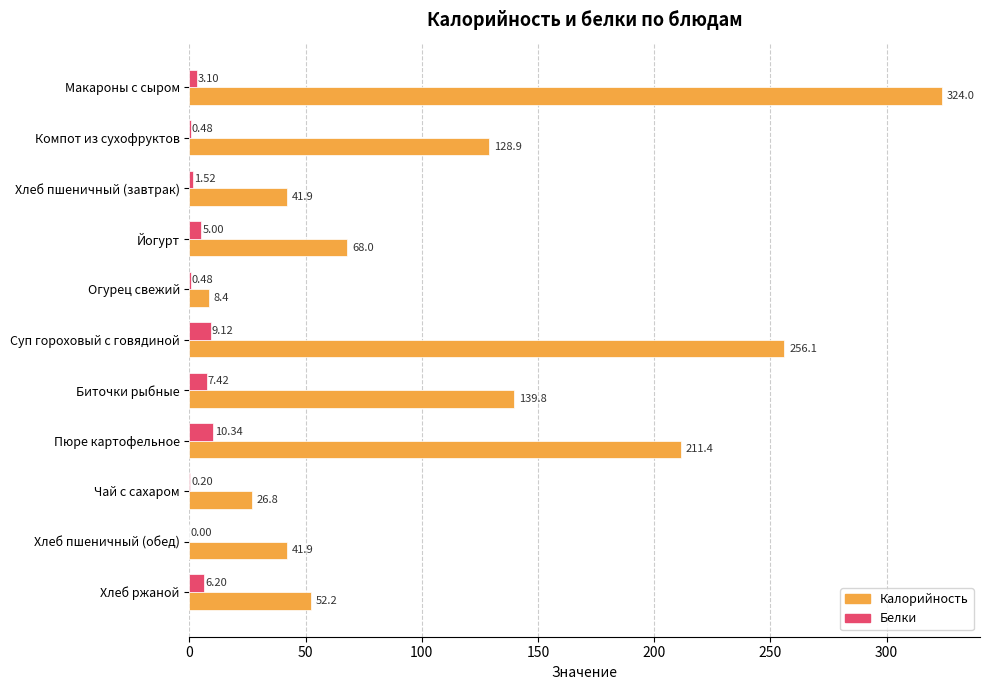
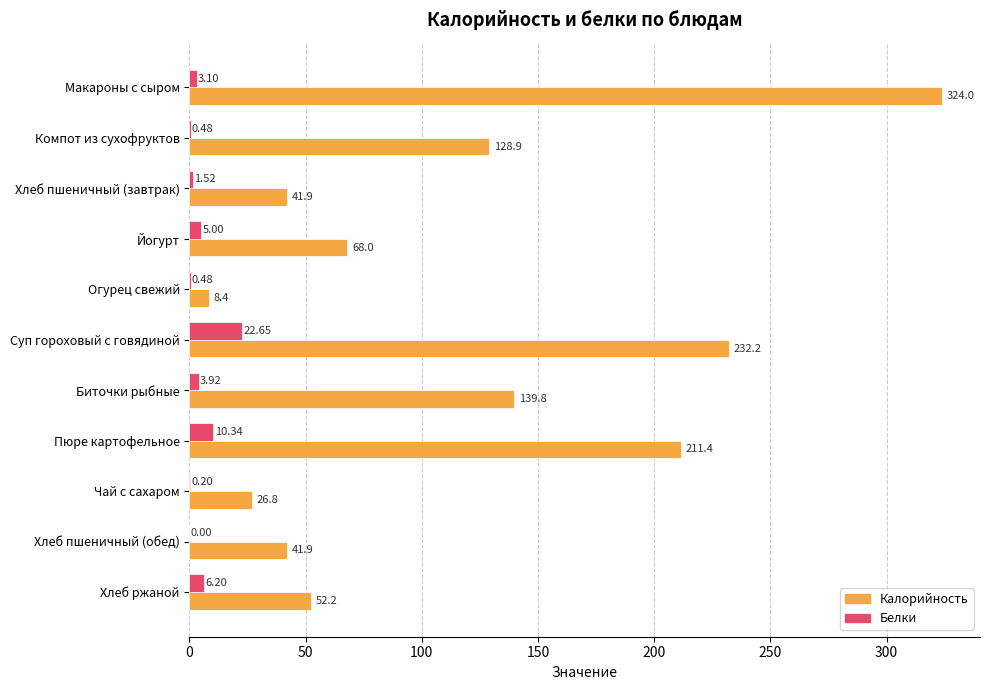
Белки, Суп гороховый с говядиной: 9.12 -> 22.65
Калорийность, Суп гороховый с говядиной: 256.1 -> 232.2
Белки, Биточки рыбные: 7.42 -> 3.92
